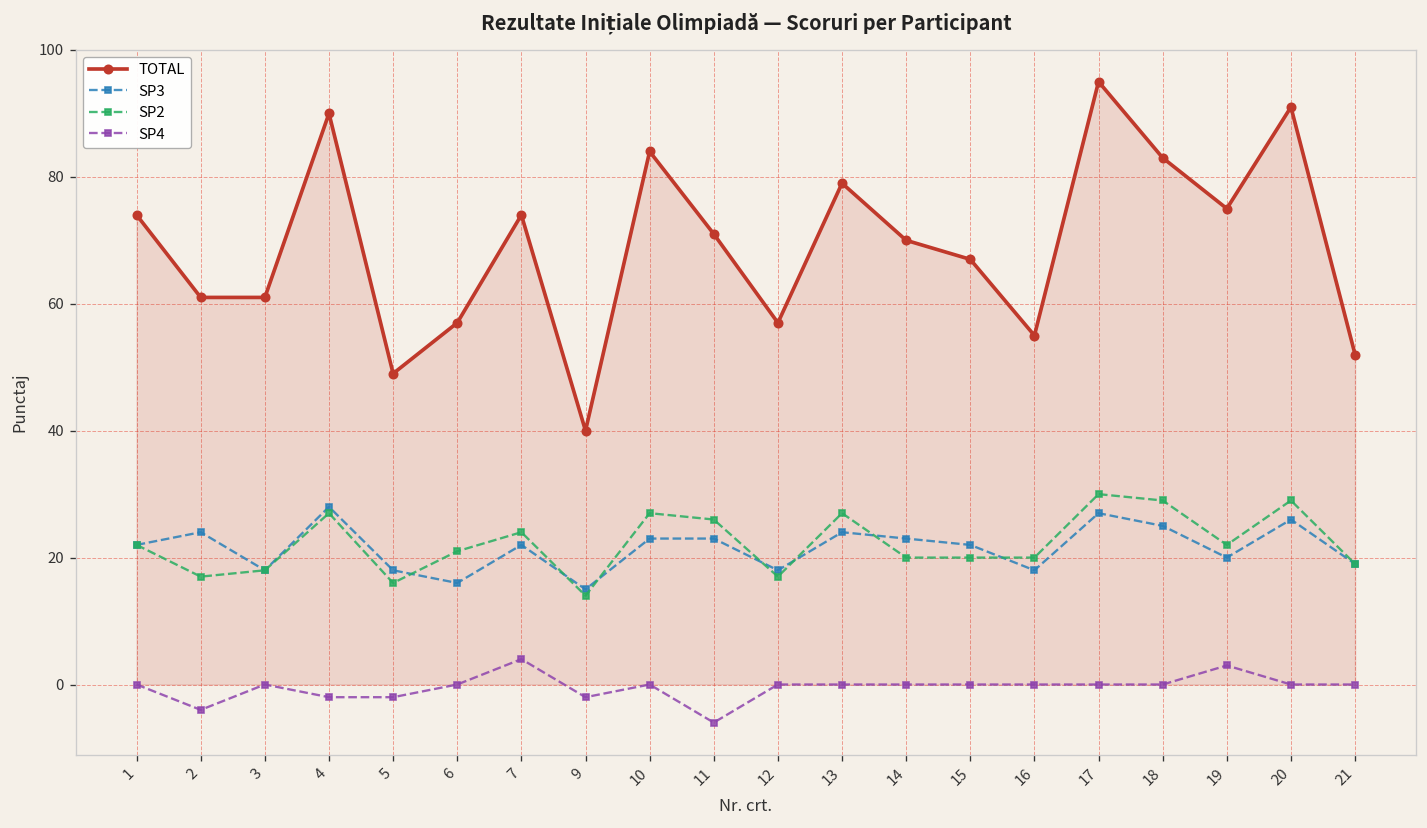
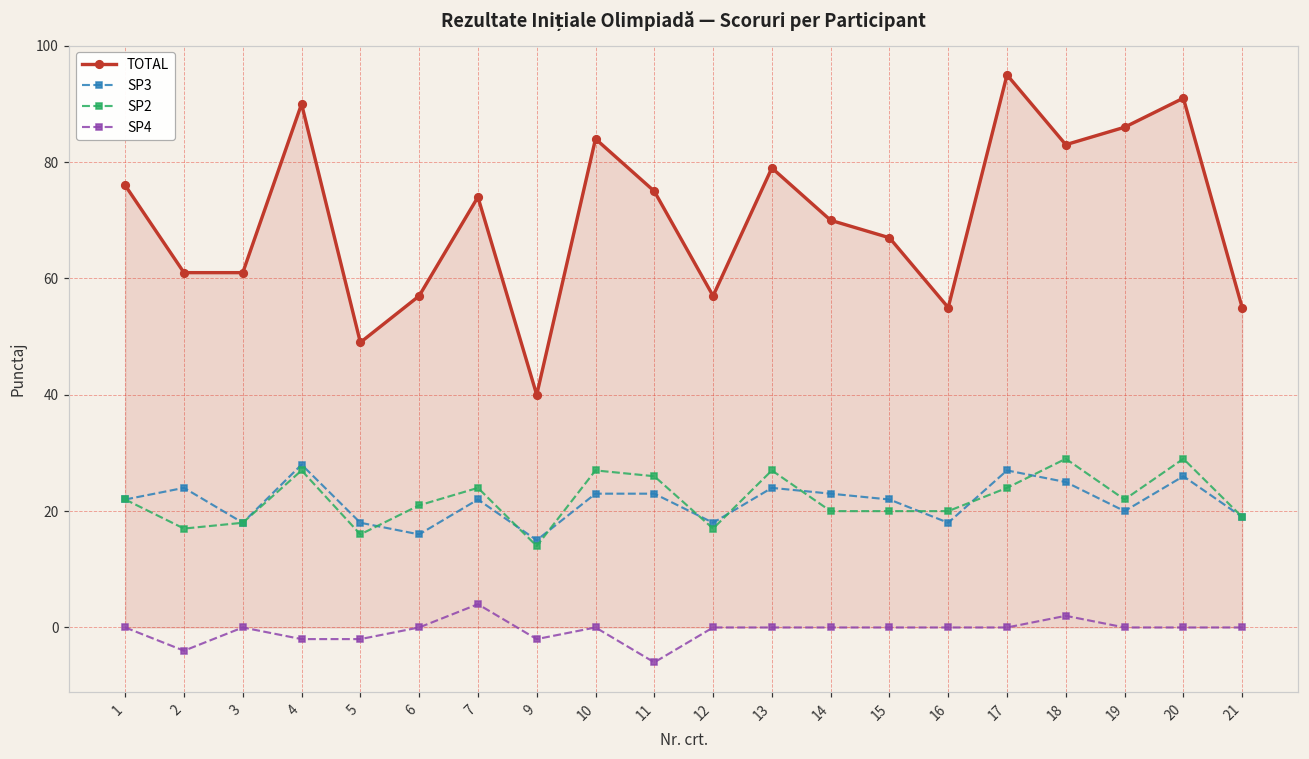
TOTAL, 1: 74 -> 76
TOTAL, 11: 71 -> 75
SP2, 17: 30 -> 24
SP4, 18: 0 -> 2
TOTAL, 19: 75 -> 86
SP4, 19: 3 -> 0
TOTAL, 21: 52 -> 55
